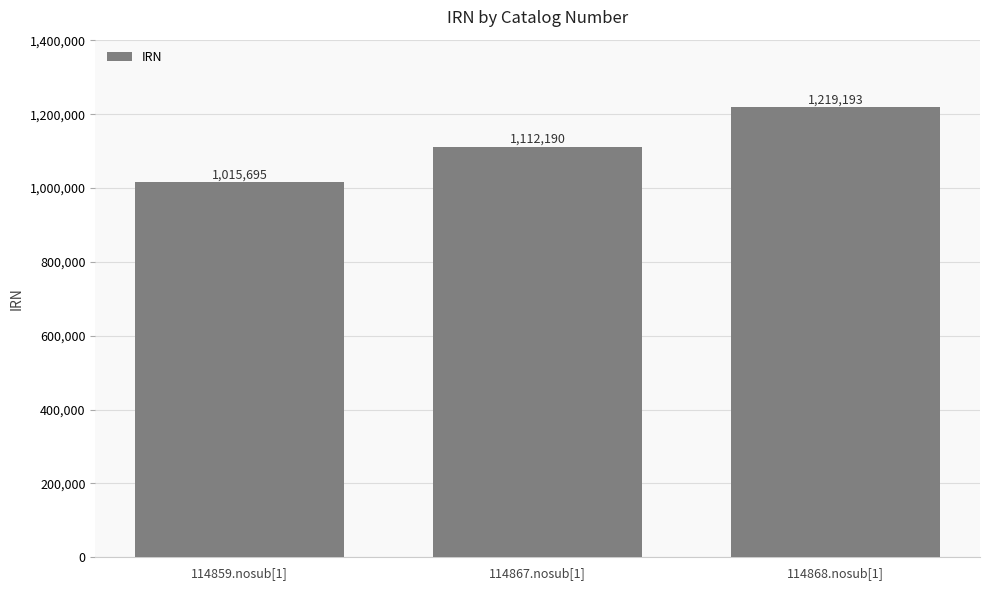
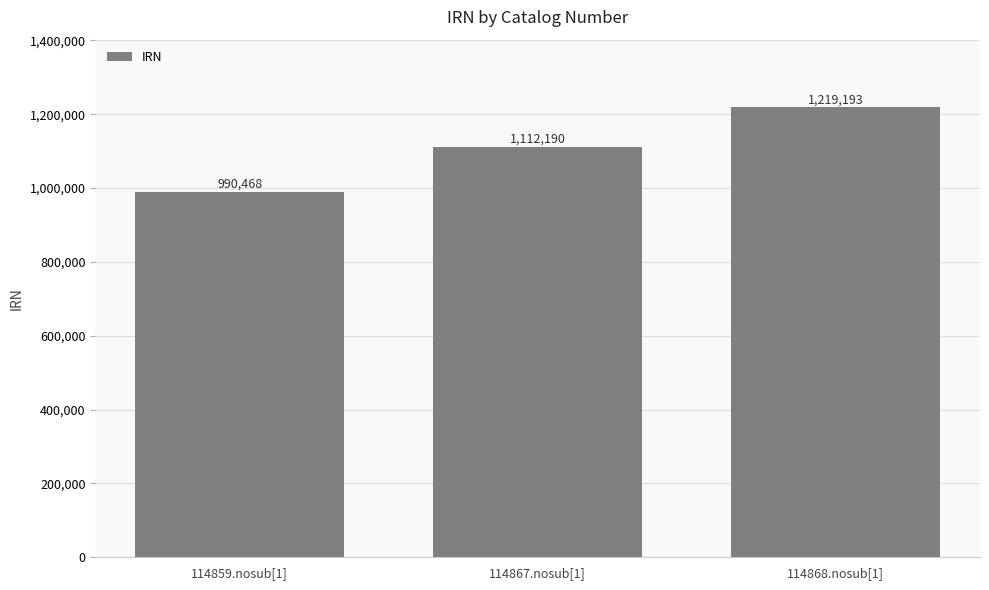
114859.nosub[1]: 1,015,695 -> 990,468
